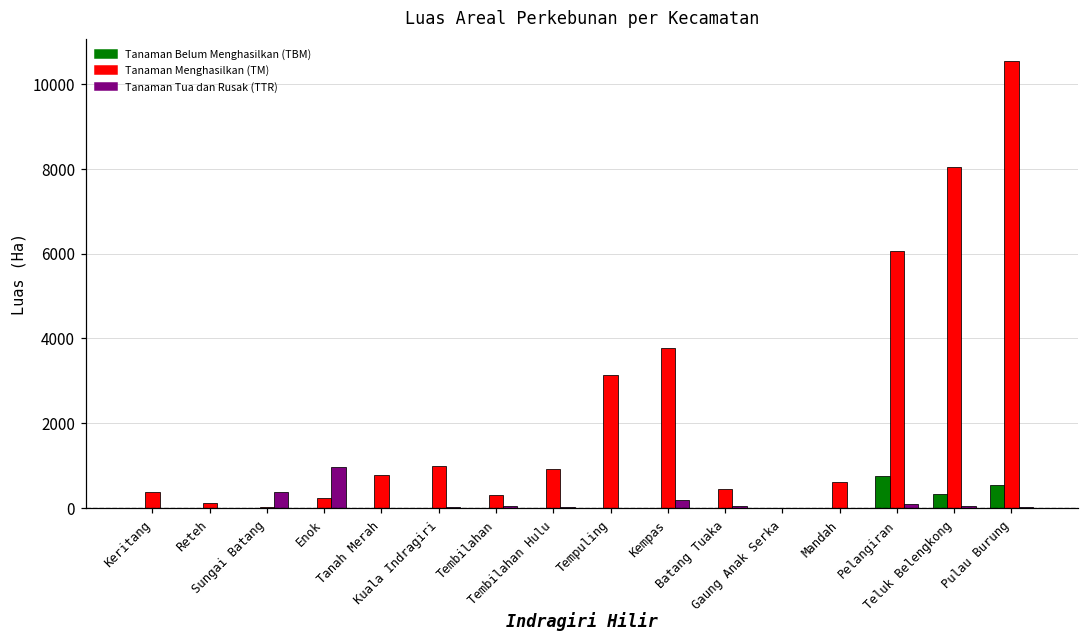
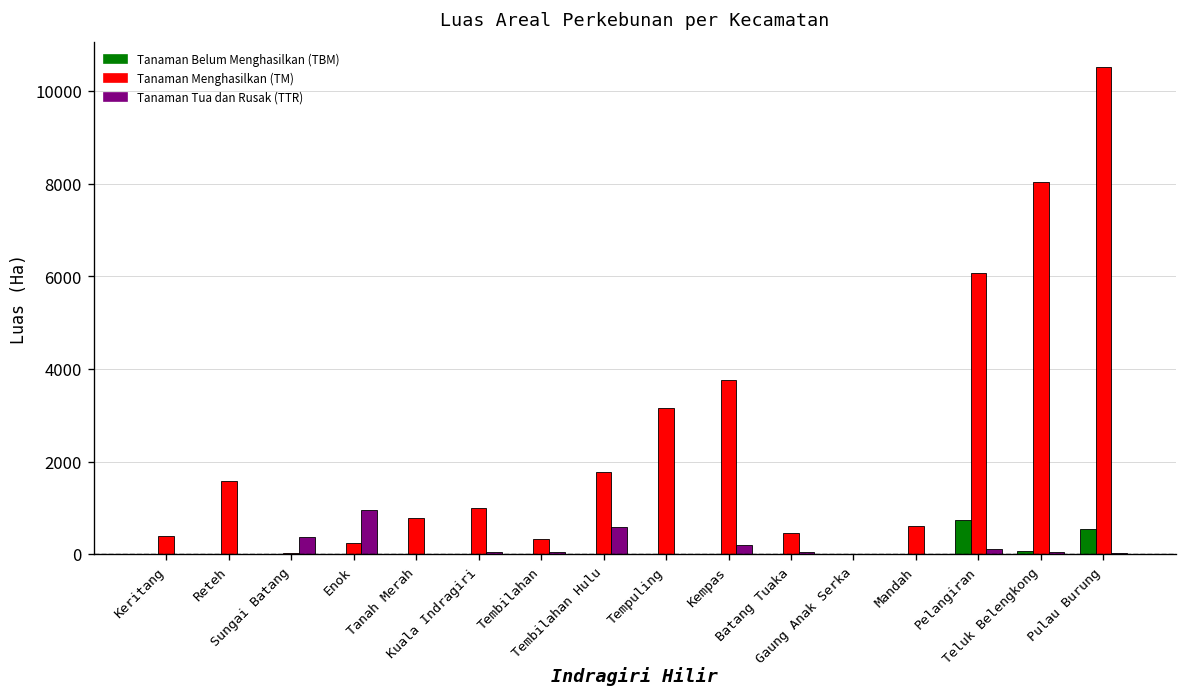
Tanaman Menghasilkan (TM), Reteh: 100 -> 1600
Tanaman Menghasilkan (TM), Tembilahan Hulu: 900 -> 1800
Tanaman Tua dan Rusak (TTR), Tembilahan Hulu: 0 -> 600
Tanaman Belum Menghasilkan (TBM), Teluk Belengkong: 300 -> 100
